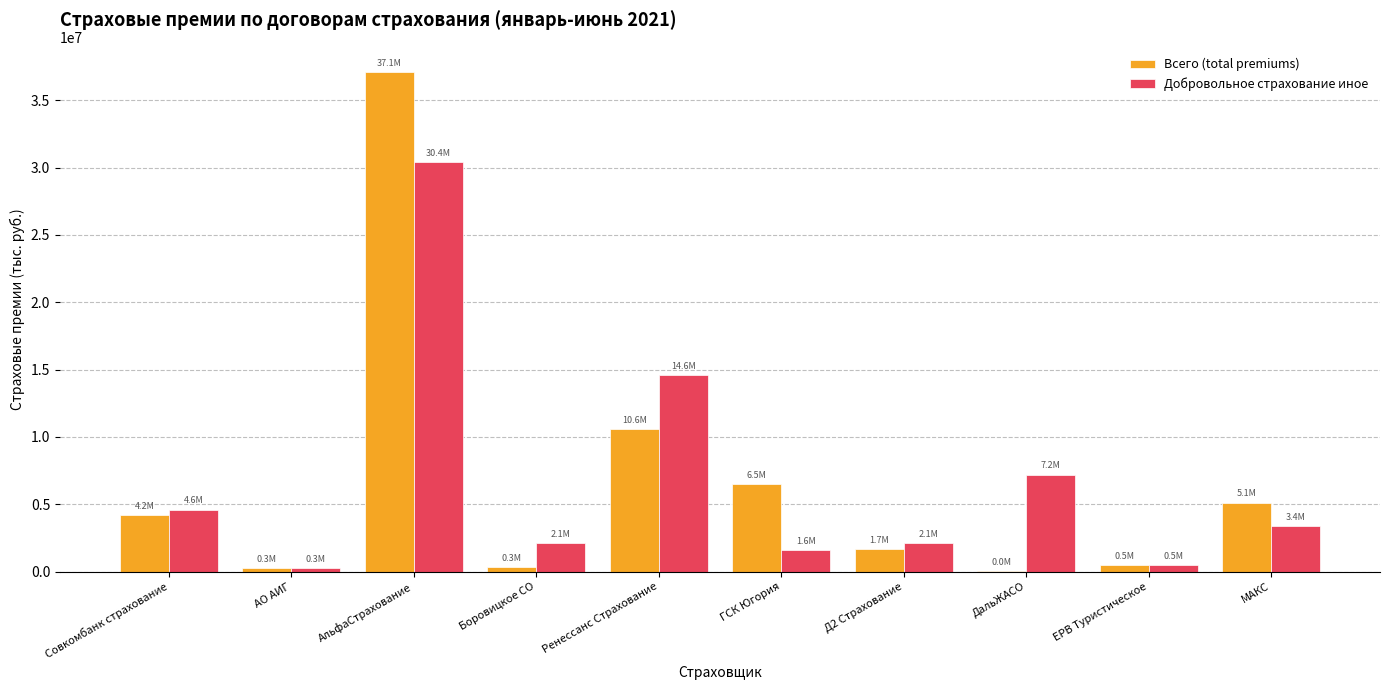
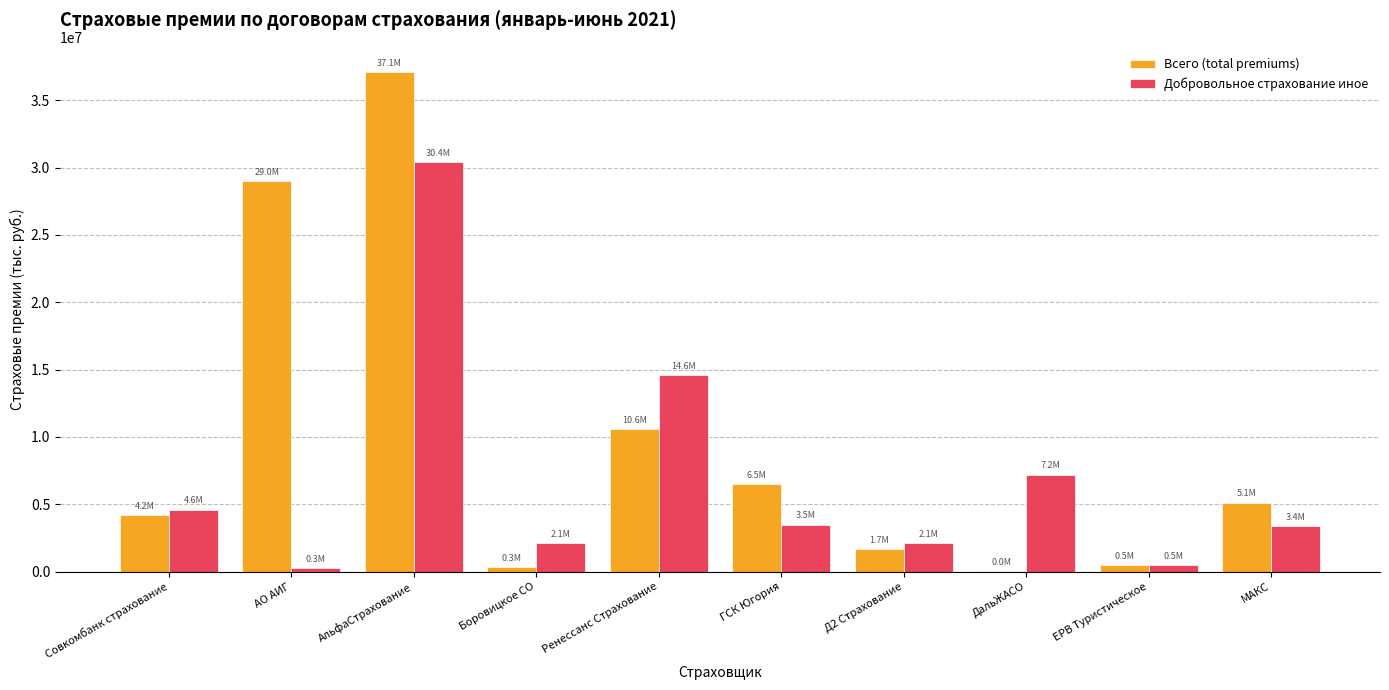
Всего (total premiums), АО АИГ: 0.3M -> 29.0M
Добровольное страхование иное, ГСК Югория: 1.6M -> 3.5M
